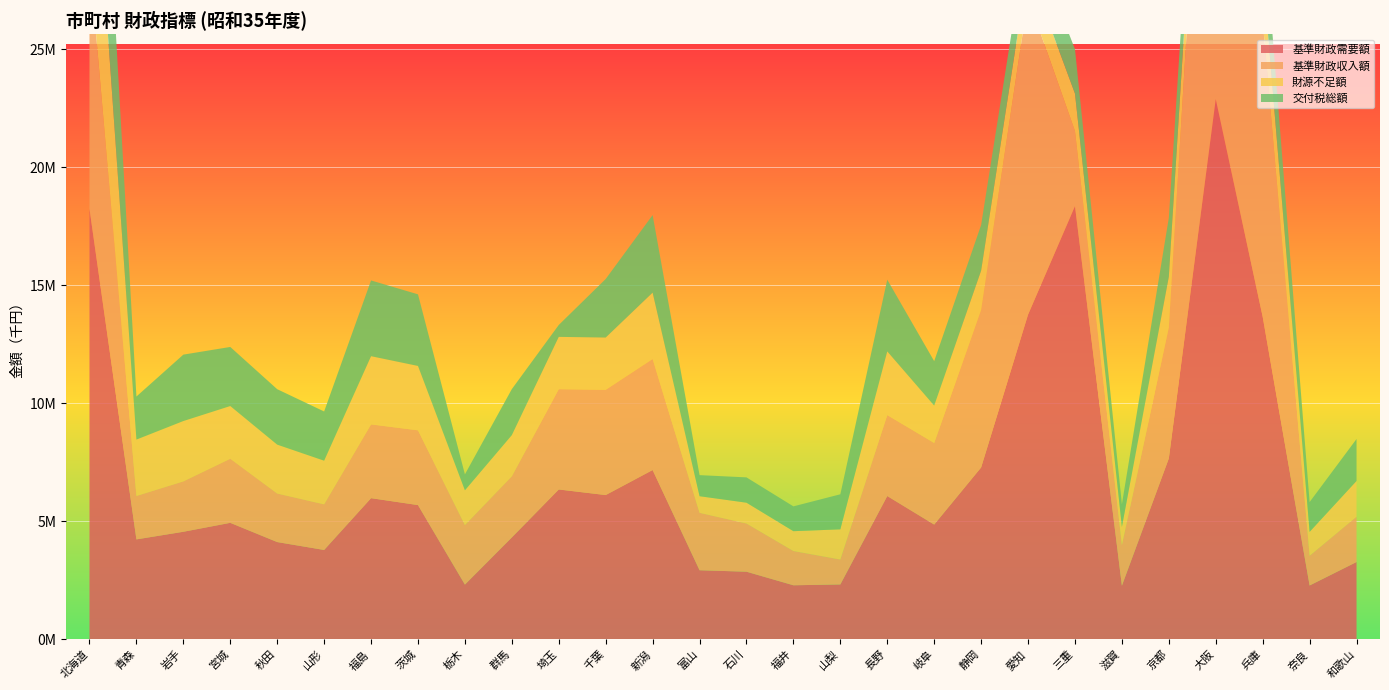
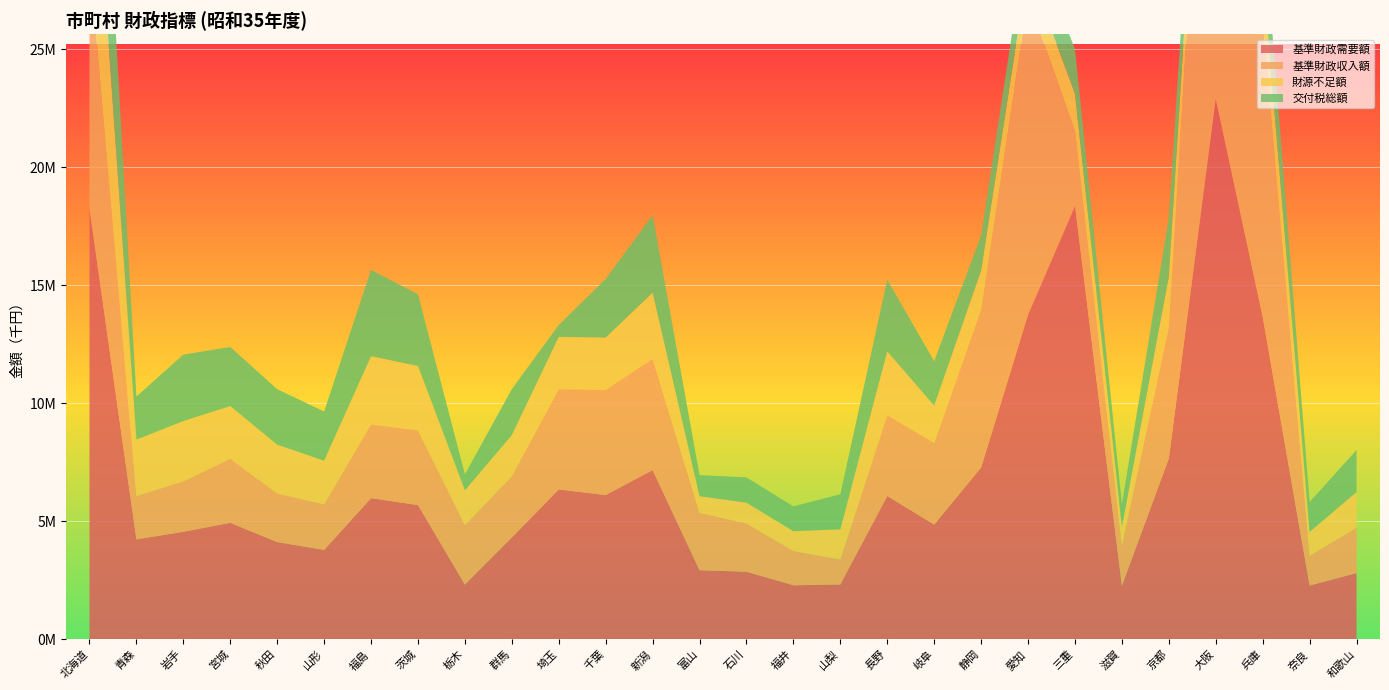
交付税総額, 福島: 3200000 -> 3700000
交付税総額, 静岡: 1900000 -> 1500000
基準財政需要額, 和歌山: 3300000 -> 2800000
